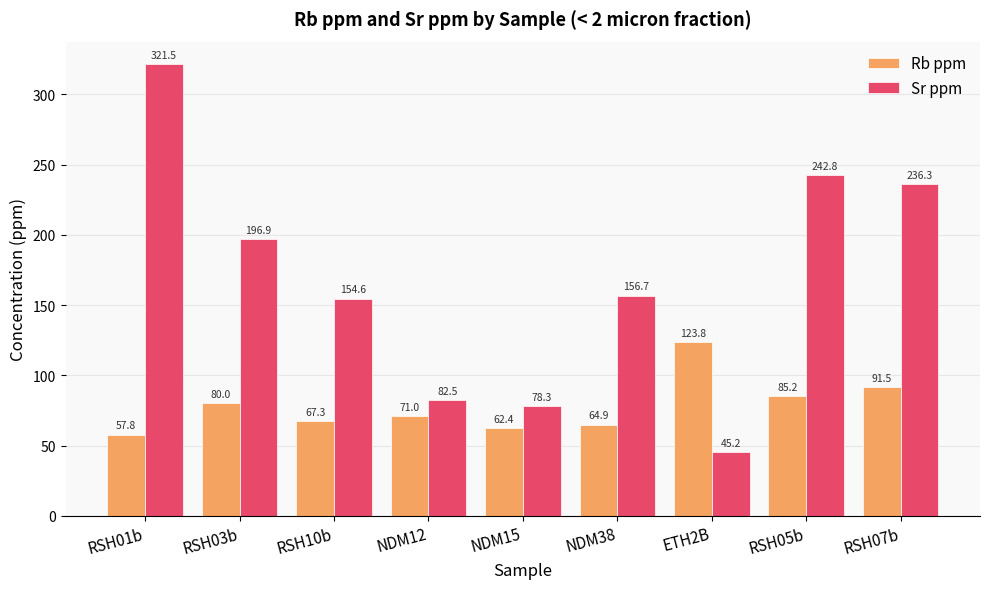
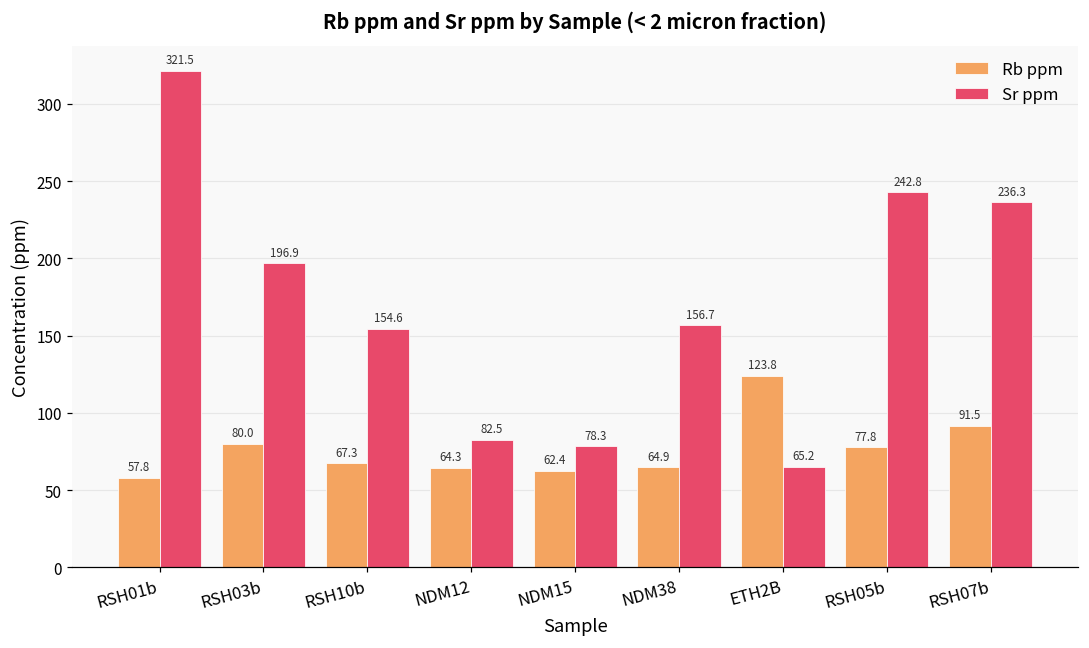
Rb ppm, NDM12: 71.0 -> 64.3
Sr ppm, ETH2B: 45.2 -> 65.2
Rb ppm, RSH05b: 85.2 -> 77.8
